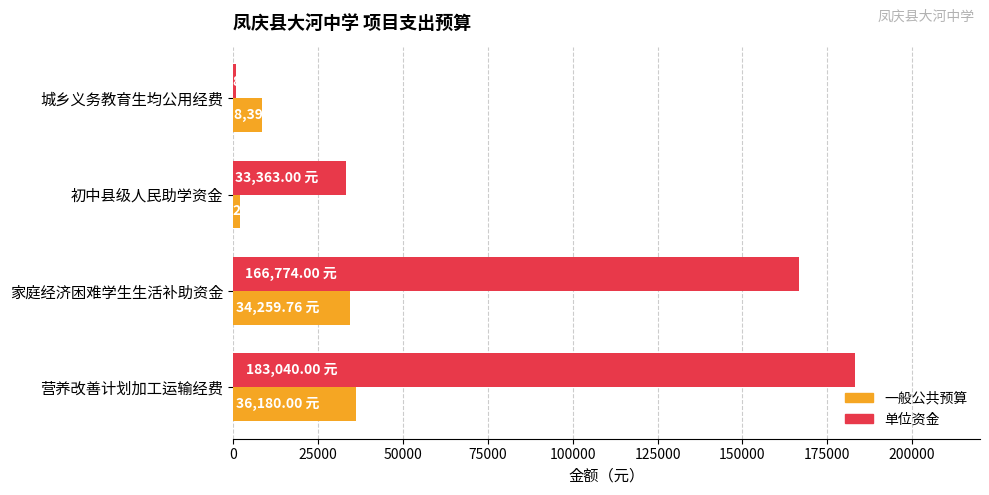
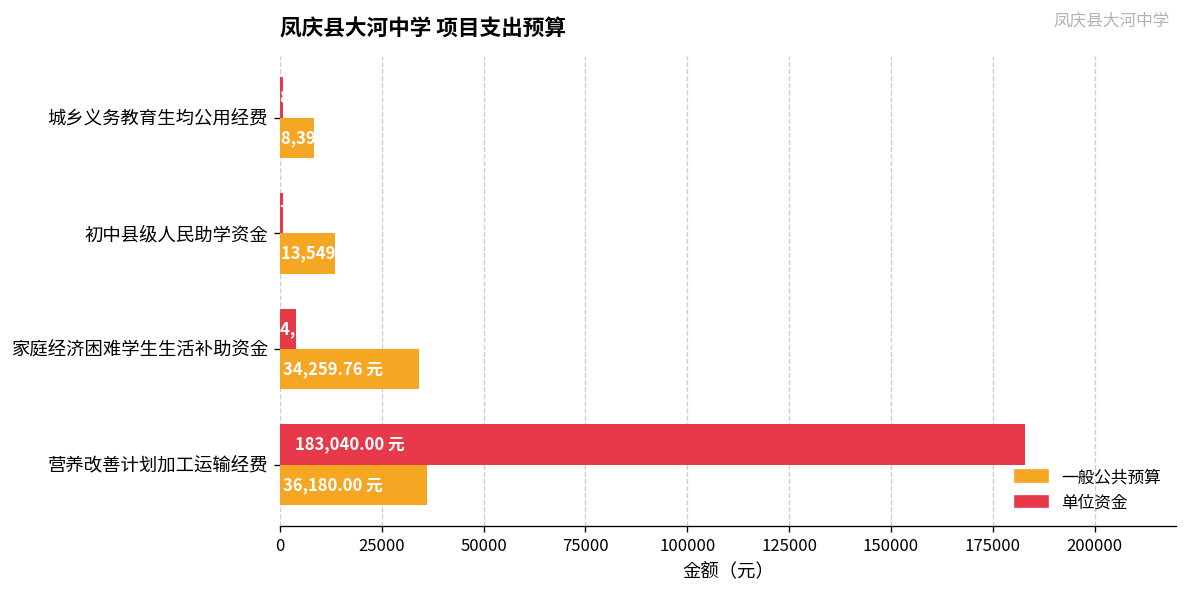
单位资金, 初中县级人民助学资金: 33000 -> 1000
一般公共预算, 初中县级人民助学资金: 2000 -> 14000
单位资金, 家庭经济困难学生生活补助资金: 167000 -> 4000
